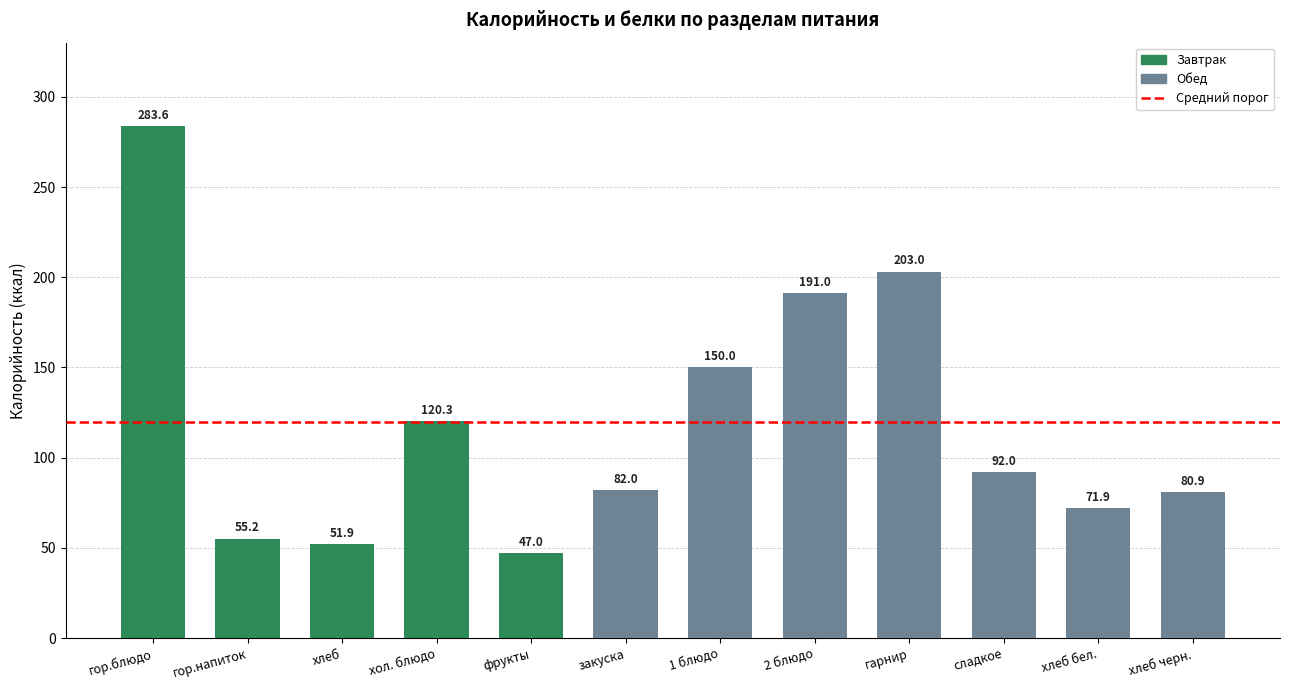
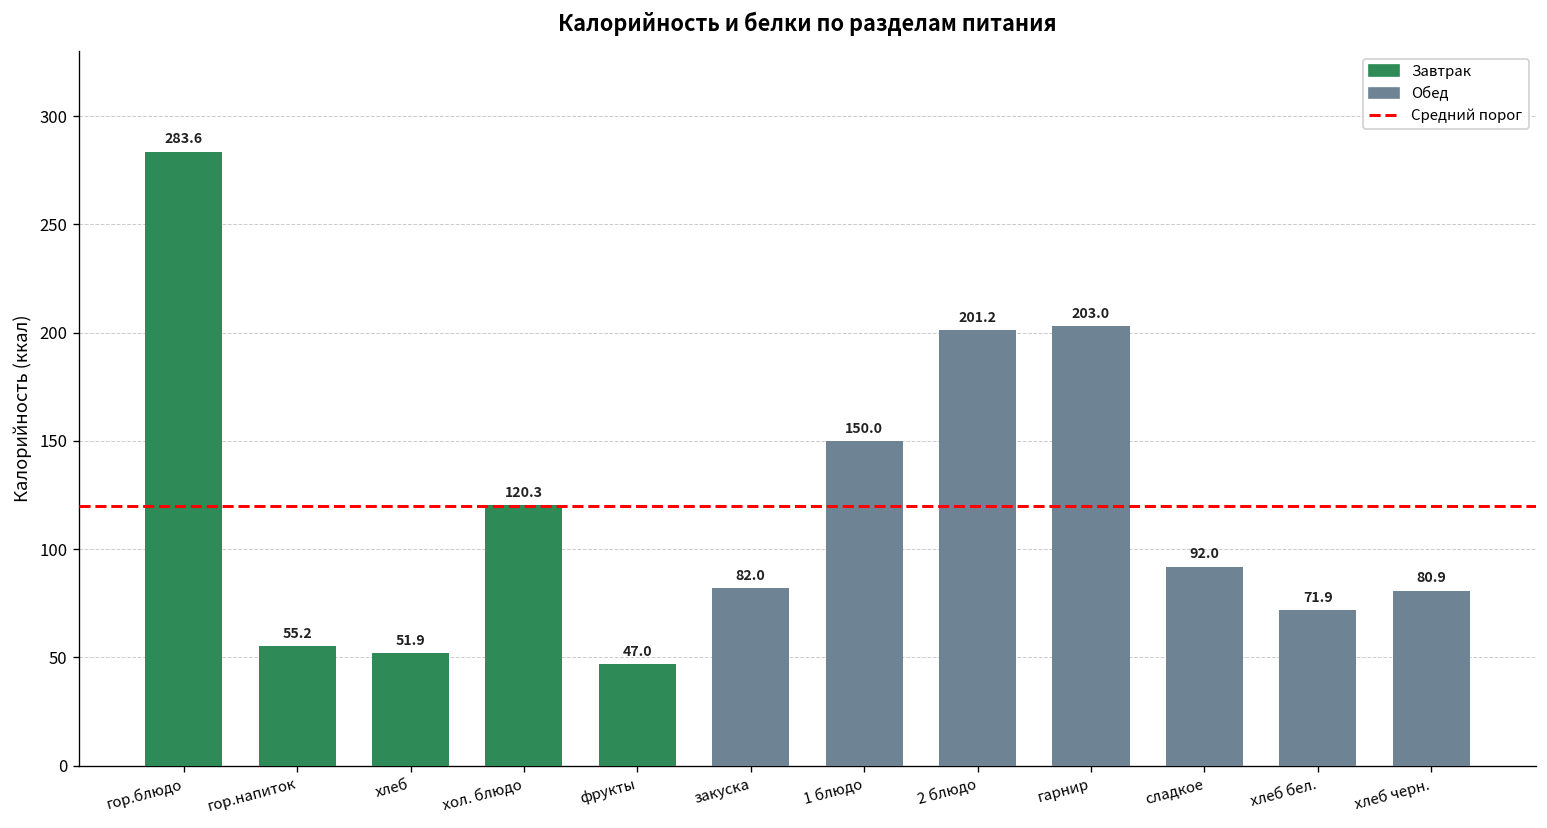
2 блюдо: 191.0 -> 201.2
